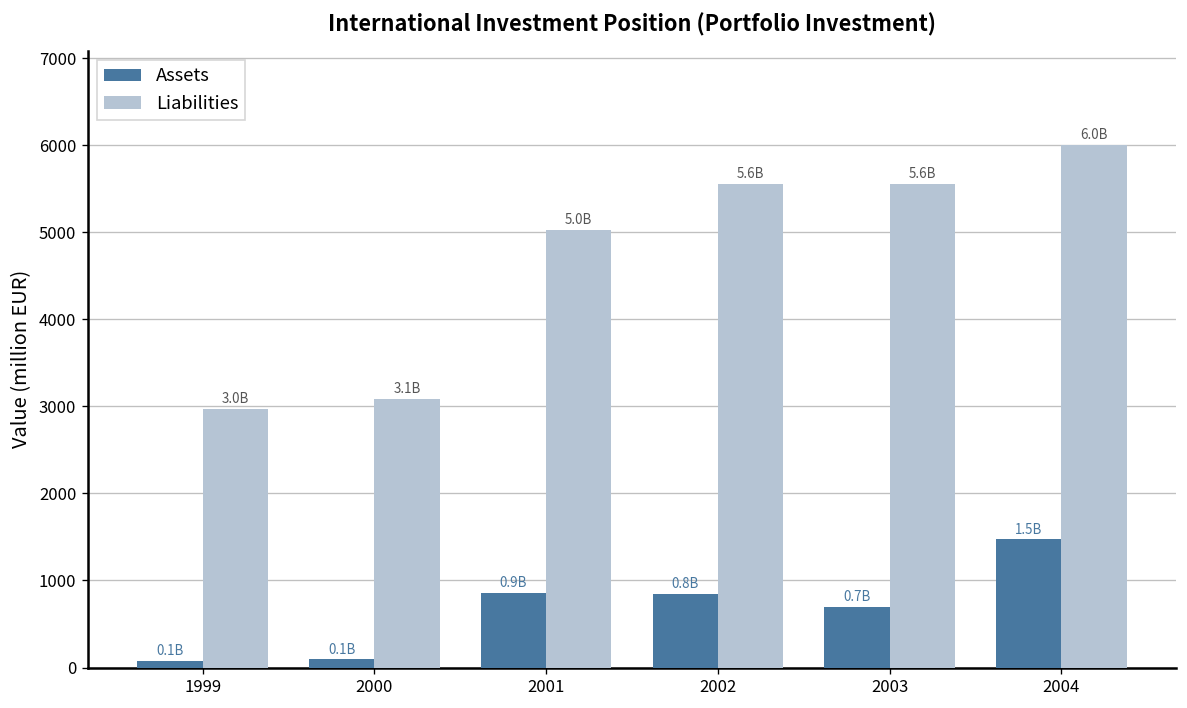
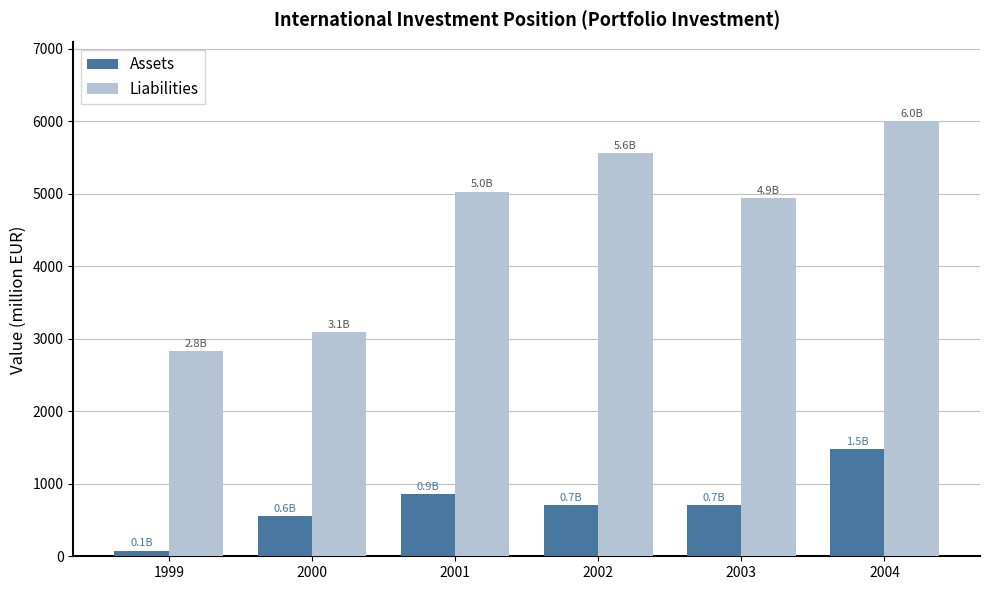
Liabilities, 1999: 3.0B -> 2.8B
Assets, 2000: 0.1B -> 0.6B
Assets, 2002: 0.8B -> 0.7B
Liabilities, 2003: 5.6B -> 4.9B
